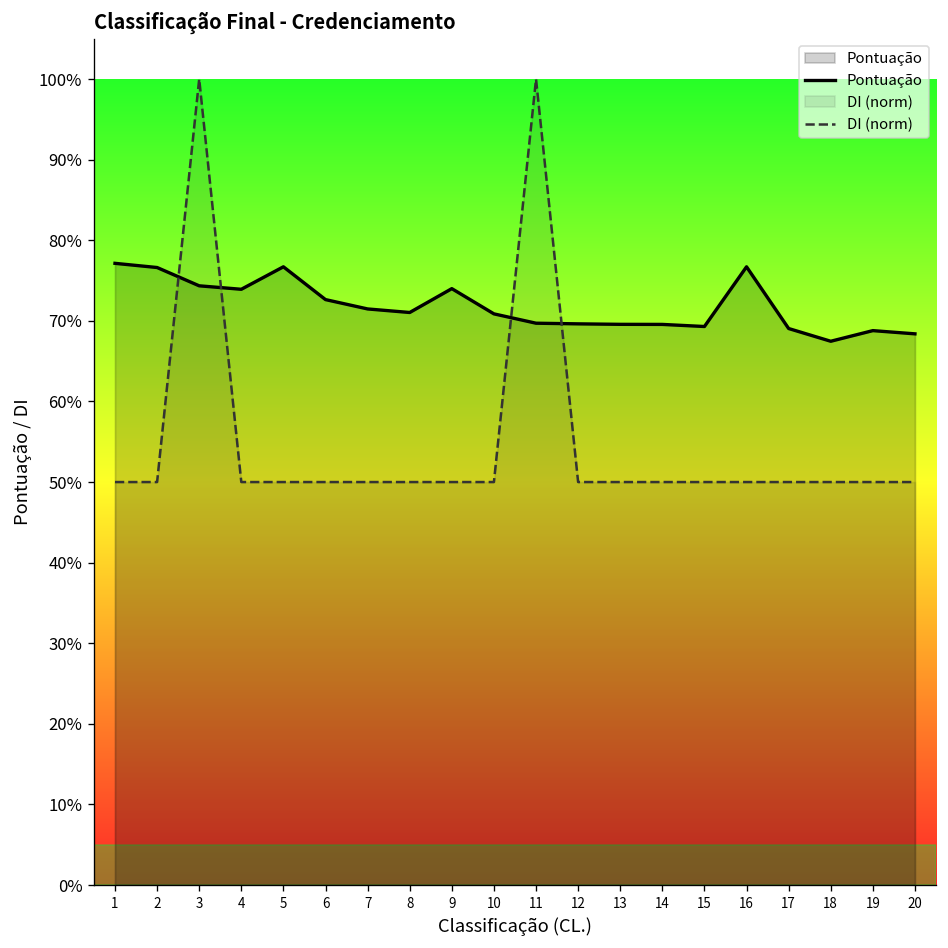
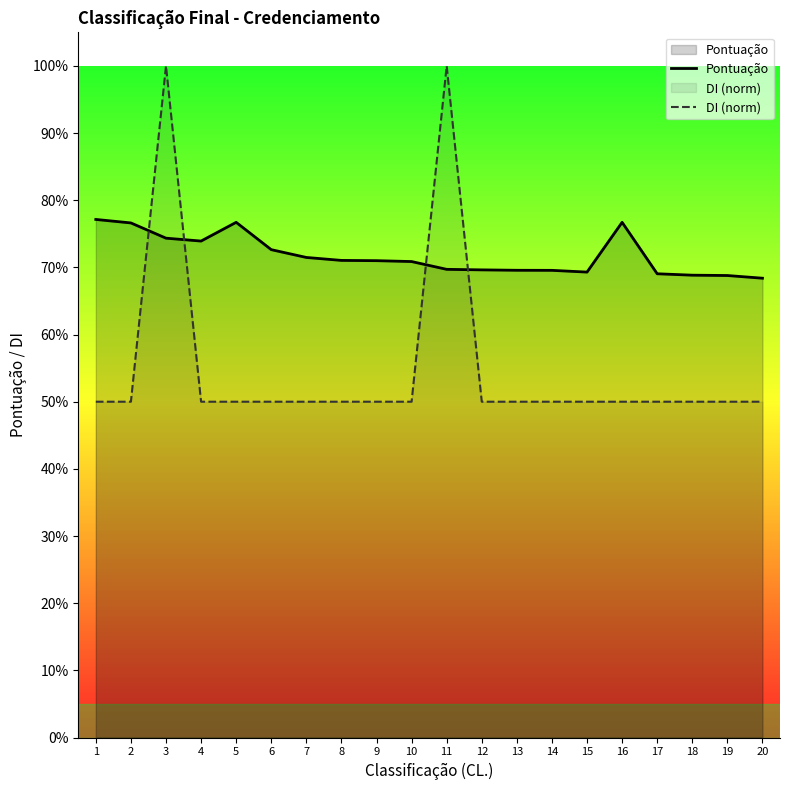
Pontuação, 9: 74% -> 71%
Pontuação, 18: 67% -> 69%
